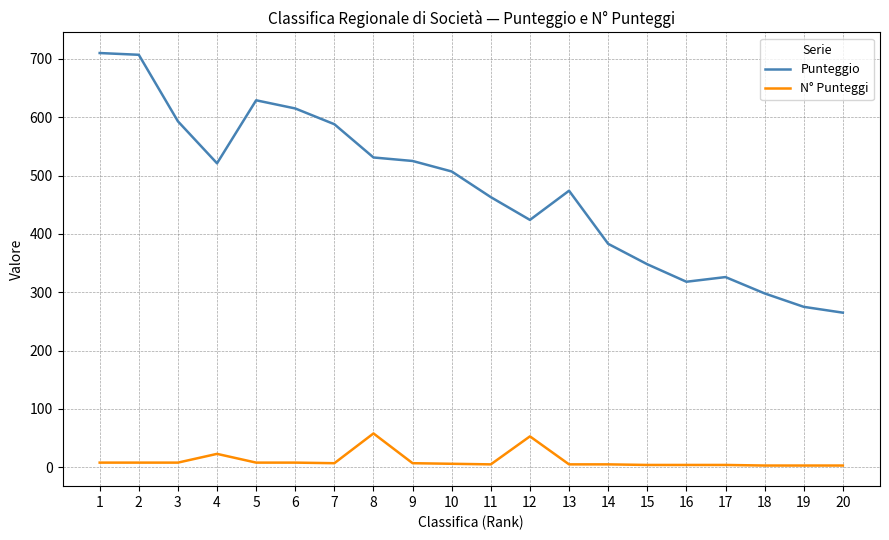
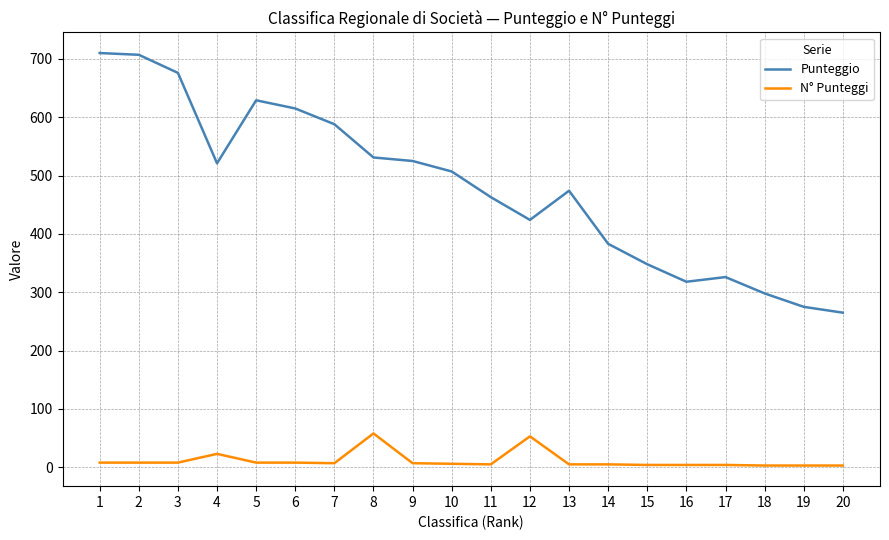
Punteggio, 3: 590 -> 680
